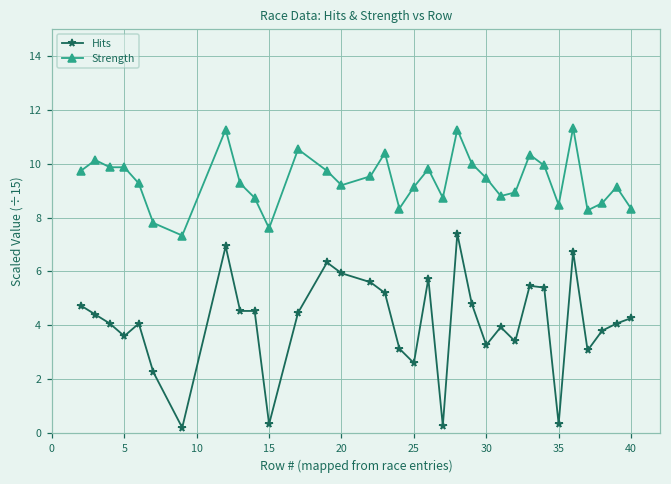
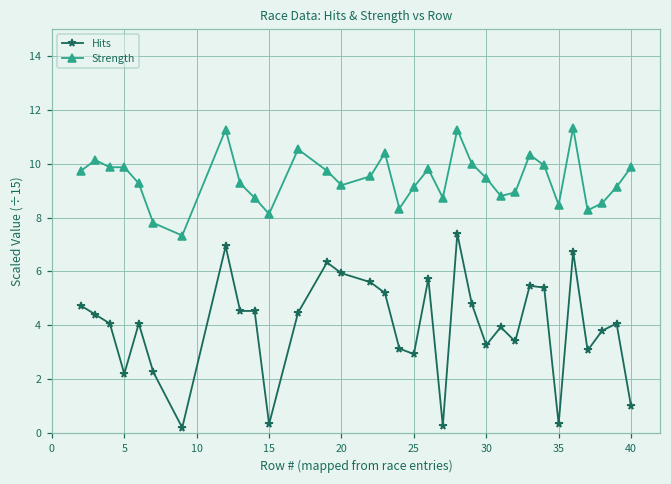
Hits, 5: 3.6 -> 2.2
Strength, 15: 7.6 -> 8.1
Hits, 25: 2.6 -> 2.9
Hits, 40: 4.3 -> 1.0
Strength, 40: 8.3 -> 9.9
